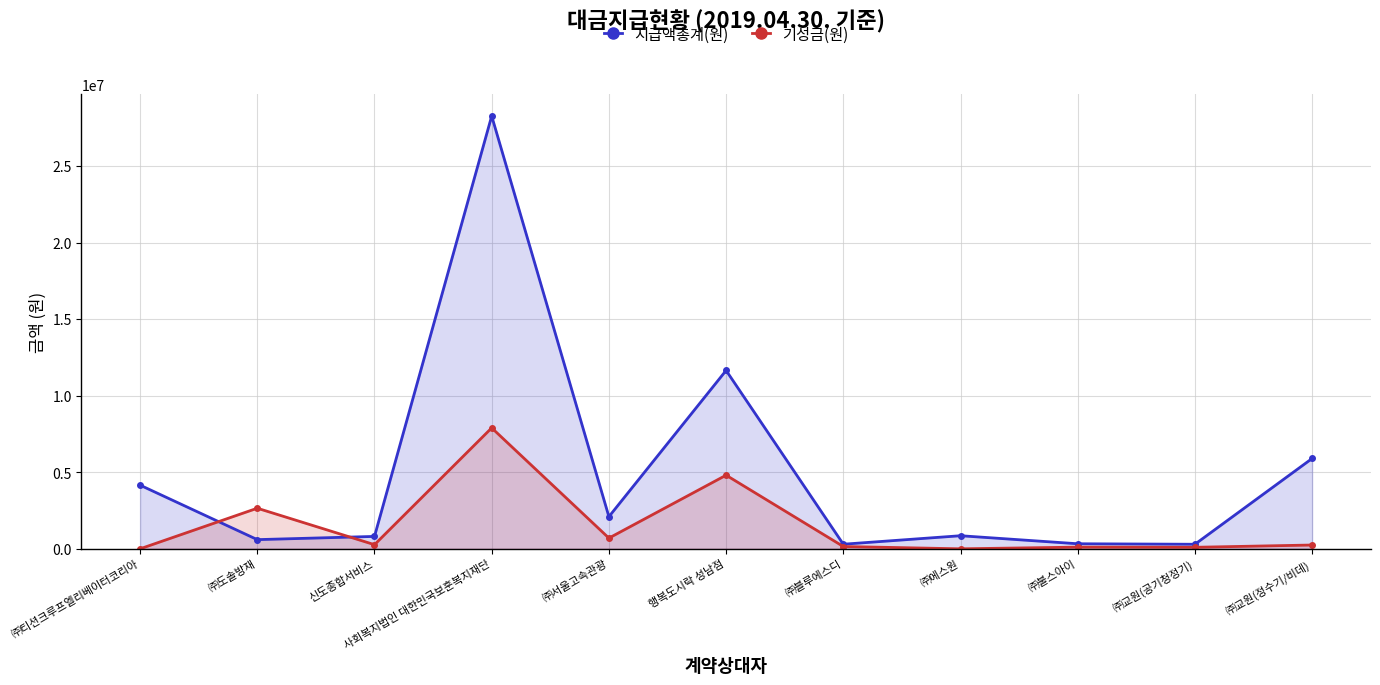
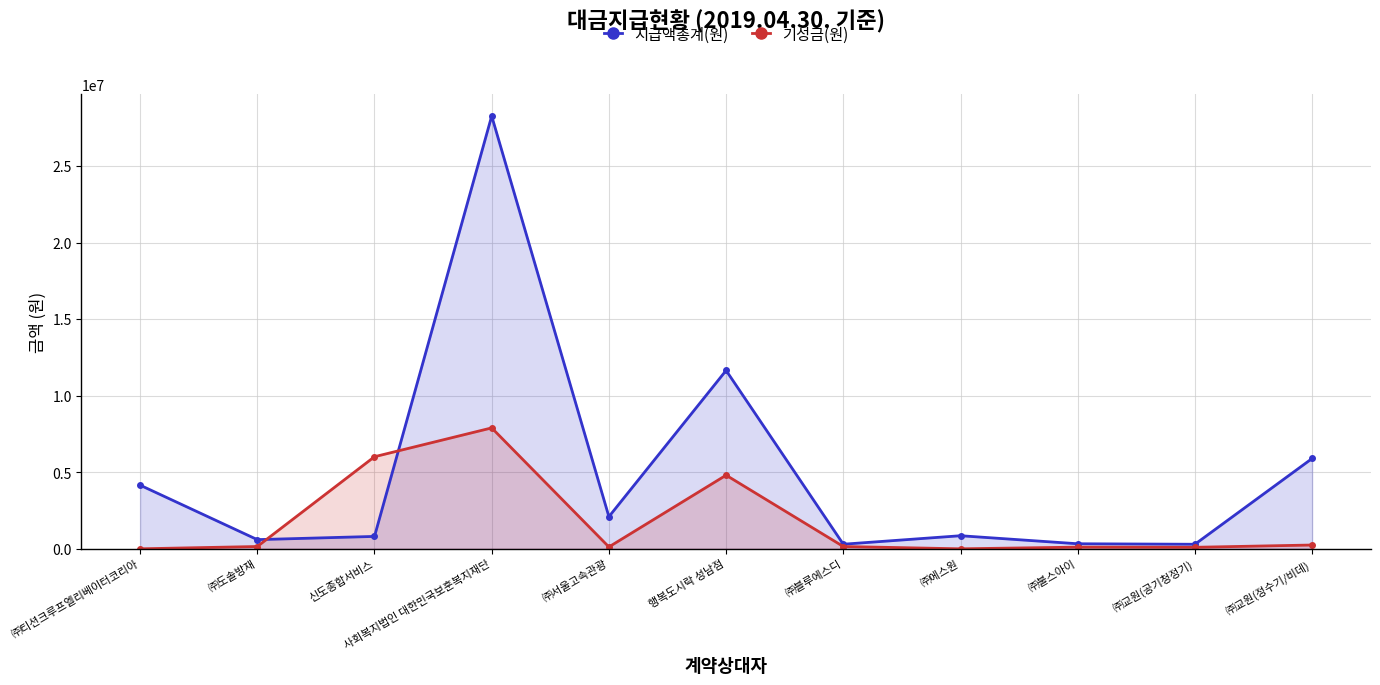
기성금(원), ㈜도솔방재: 2700000 -> 200000
기성금(원), 신도종합서비스: 300000 -> 6000000
기성금(원), ㈜서울고속관광: 700000 -> 100000
